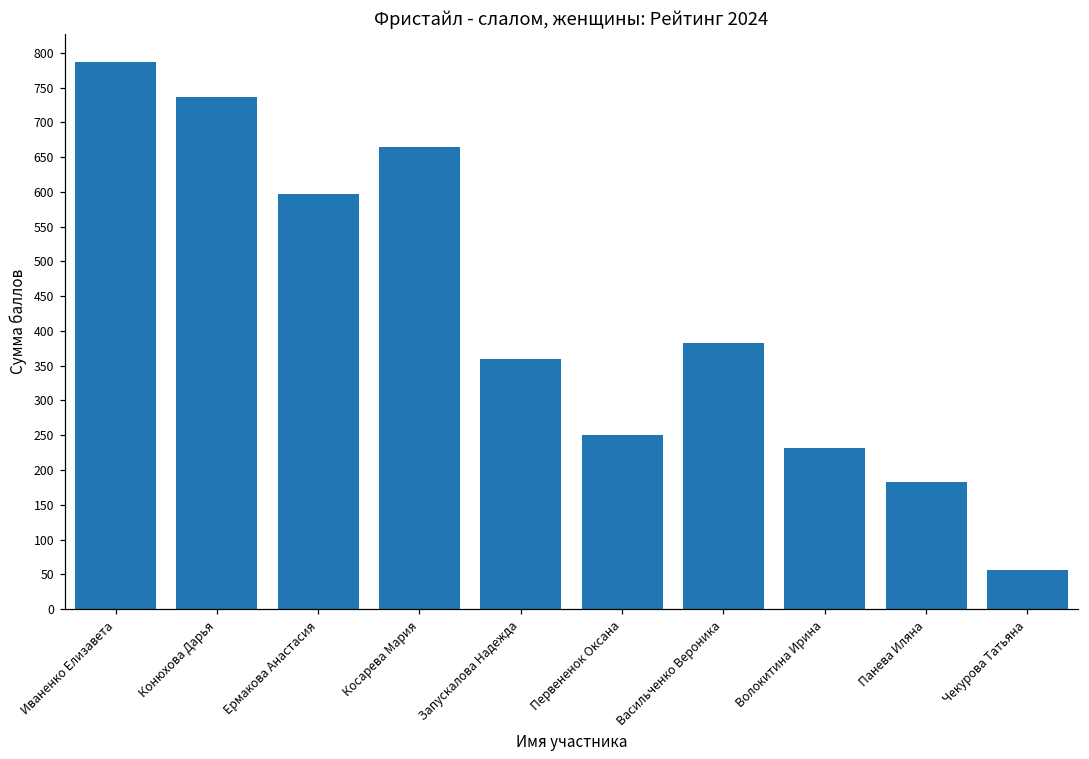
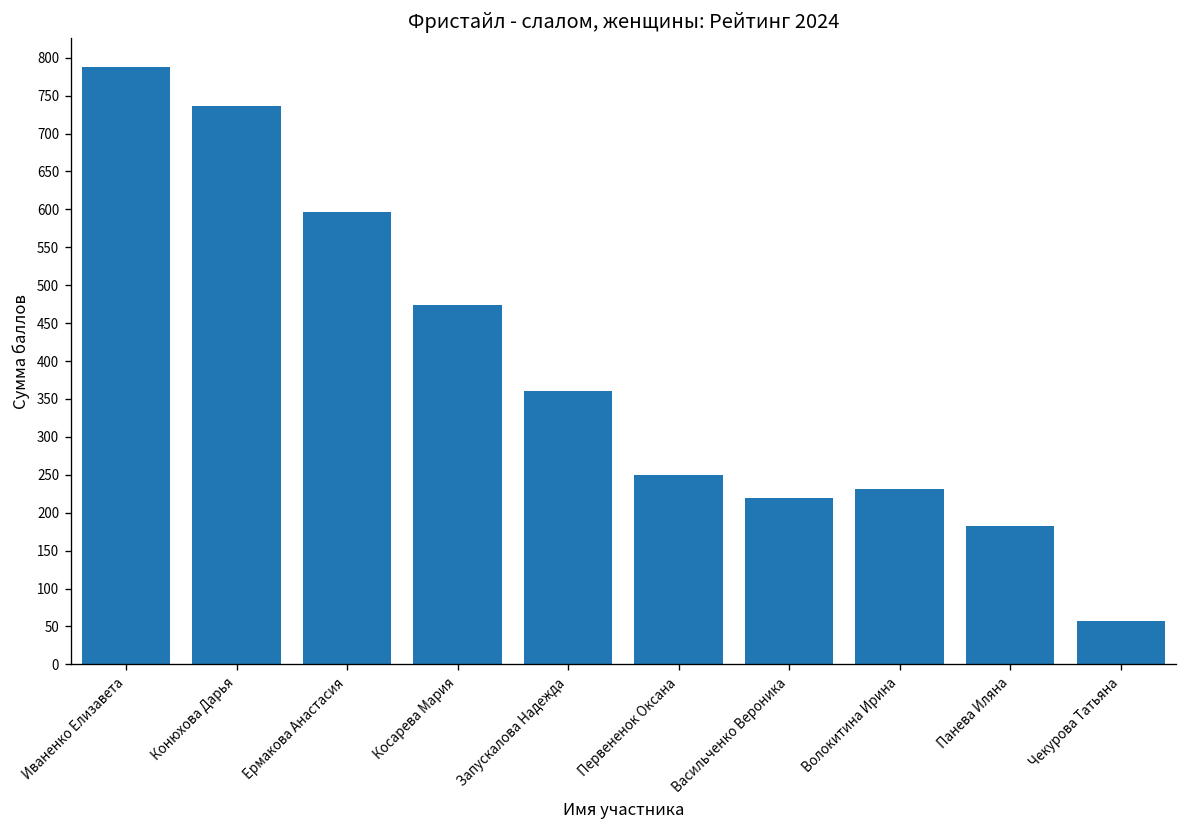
Косарева Мария: 660 -> 470
Васильченко Вероника: 380 -> 220
